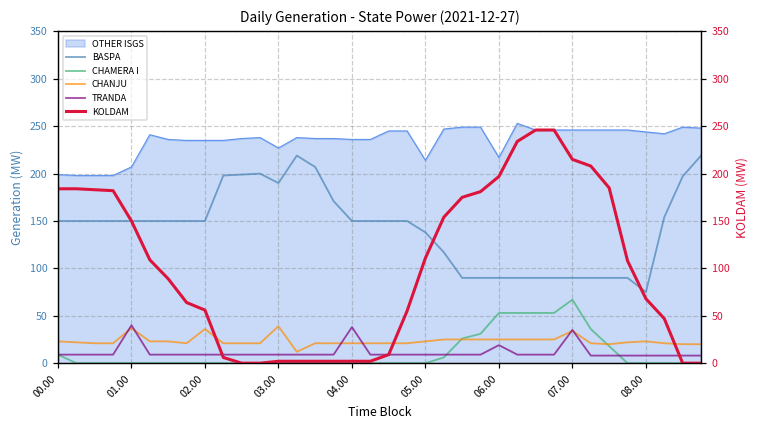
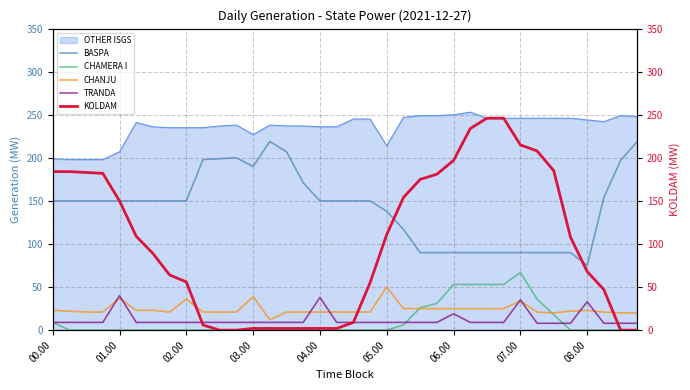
CHANJU, 05.00: 20 -> 50
OTHER ISGS, 06.00: 220 -> 250
TRANDA, 08.00: 10 -> 30
